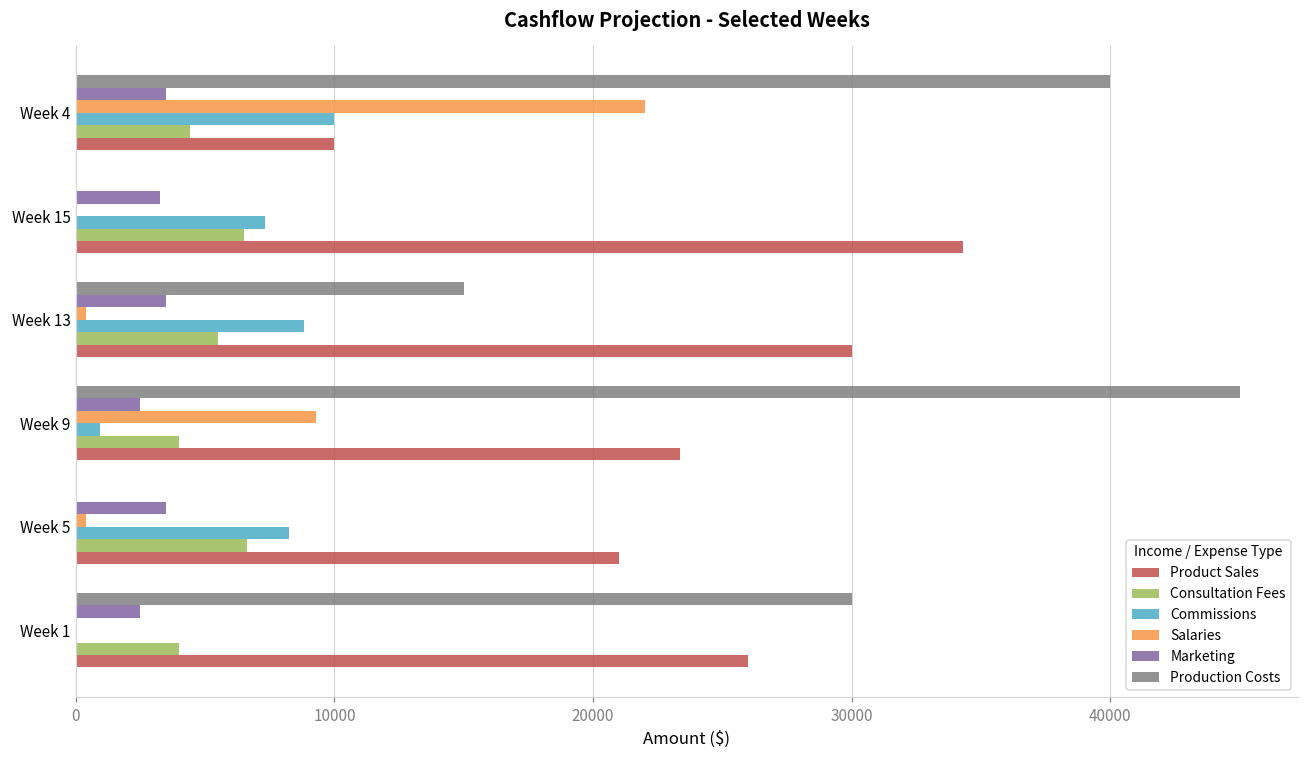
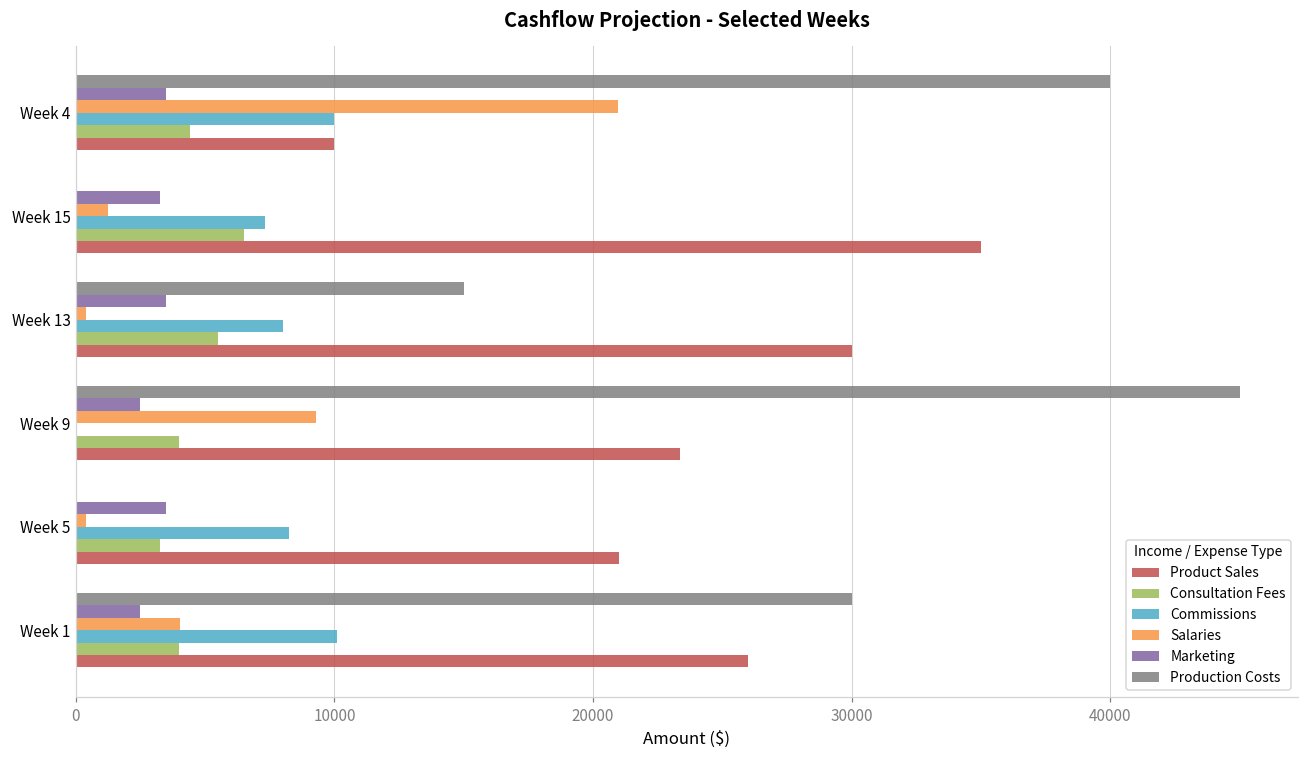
Salaries, Week 4: 22000 -> 21000
Salaries, Week 15: 0 -> 1200
Product Sales, Week 15: 34300 -> 35000
Commissions, Week 13: 8800 -> 8000
Commissions, Week 9: 900 -> 0
Consultation Fees, Week 5: 6600 -> 3300
Salaries, Week 1: 0 -> 4000
Commissions, Week 1: 0 -> 10100
